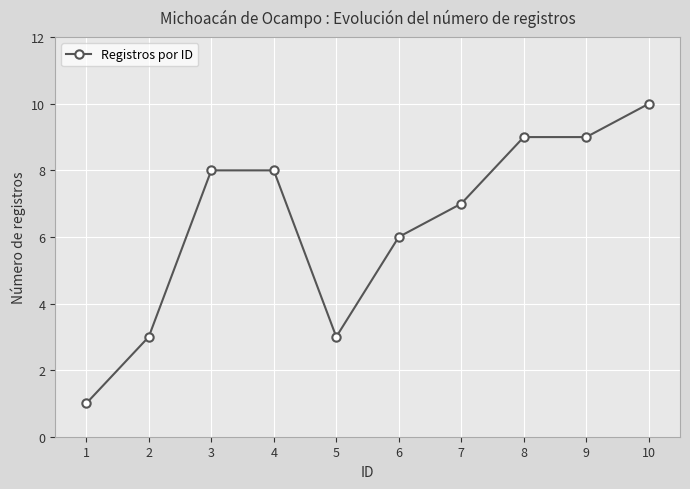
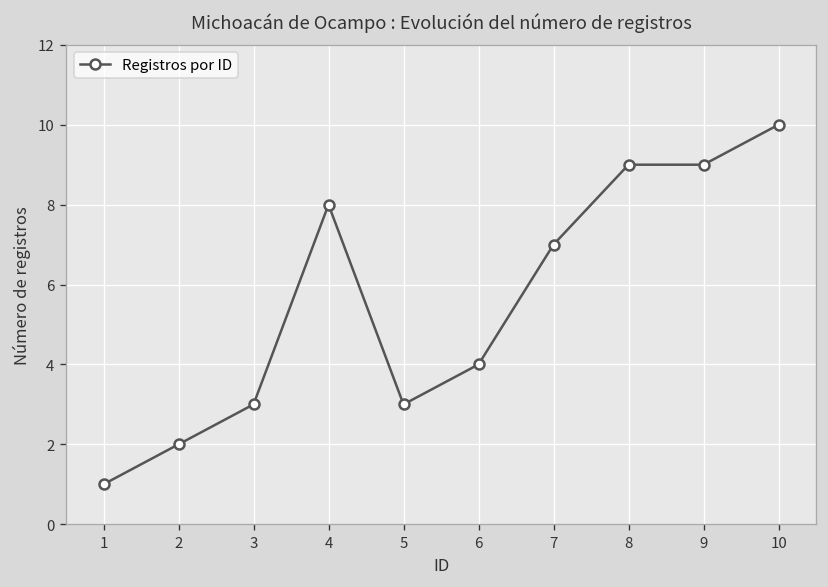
2: 3 -> 2
3: 8 -> 3
6: 6 -> 4
